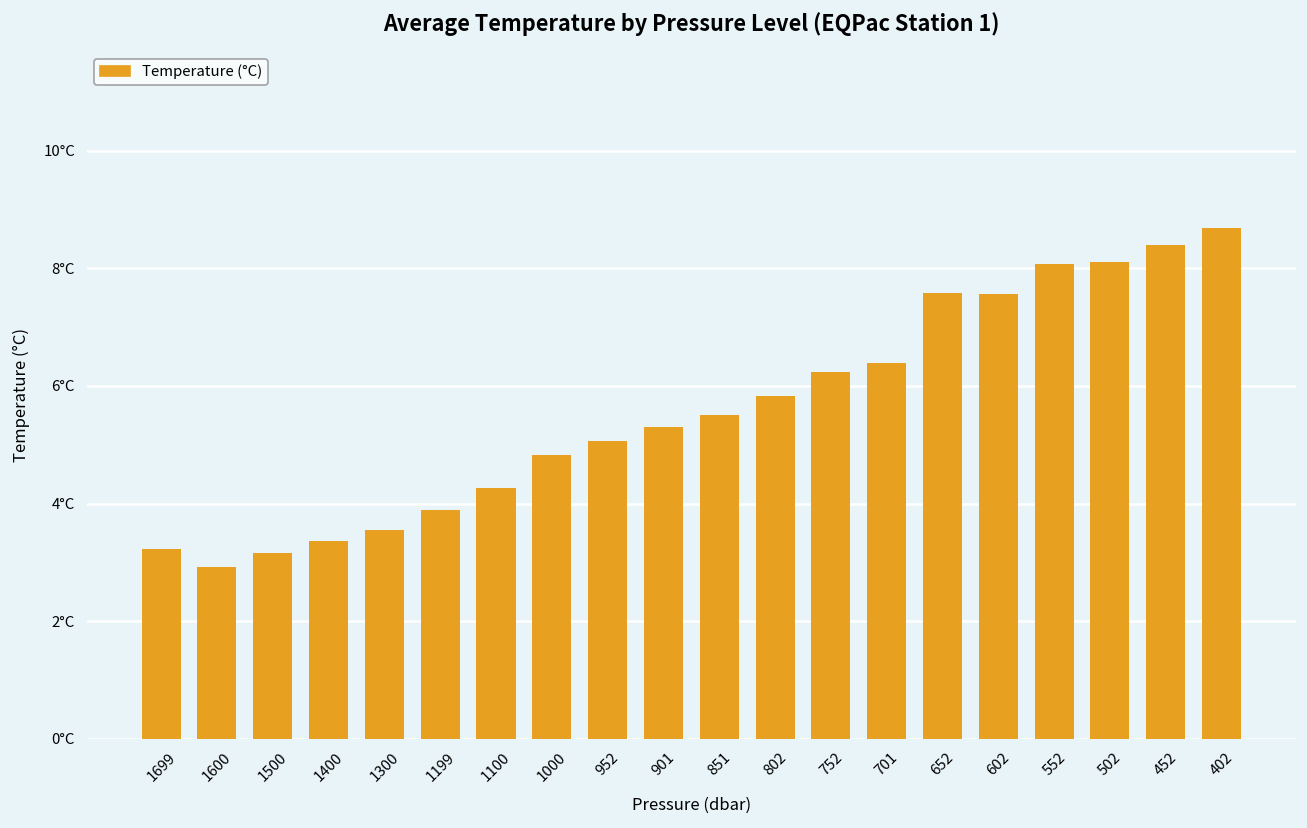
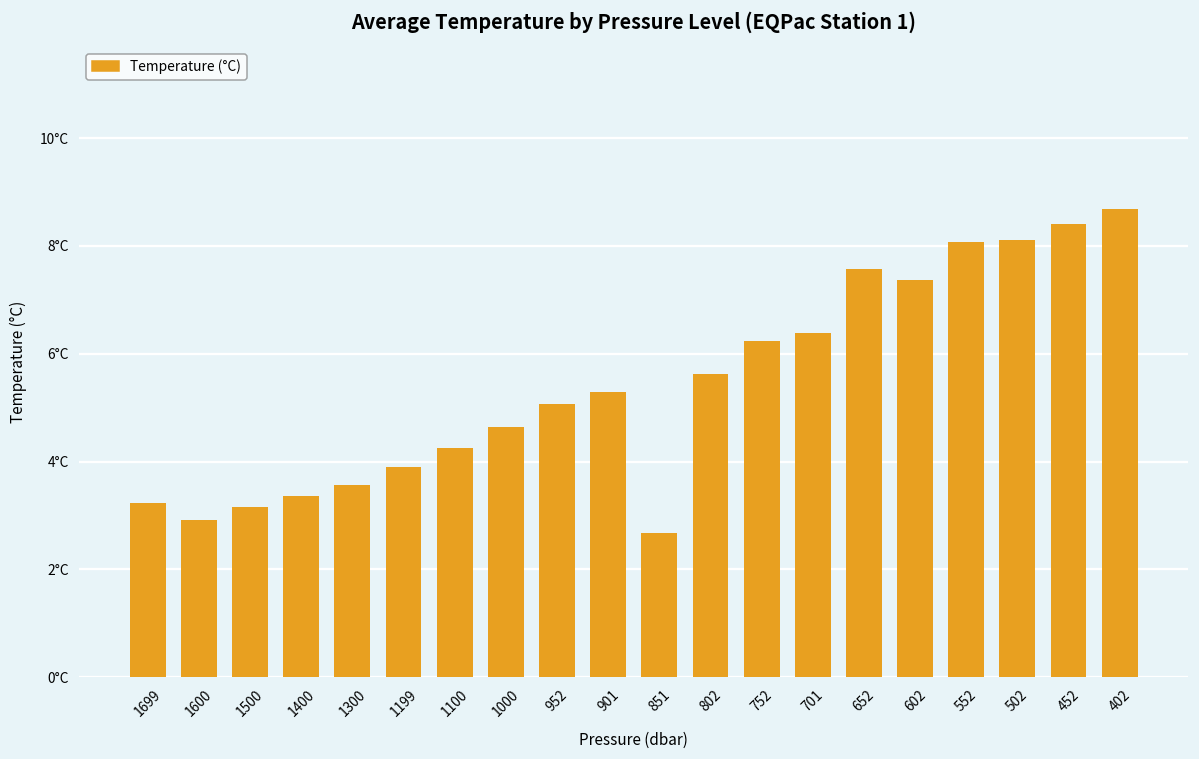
1000: 4.8°C -> 4.6°C
851: 5.5°C -> 2.7°C
802: 5.8°C -> 5.6°C
602: 7.6°C -> 7.4°C
